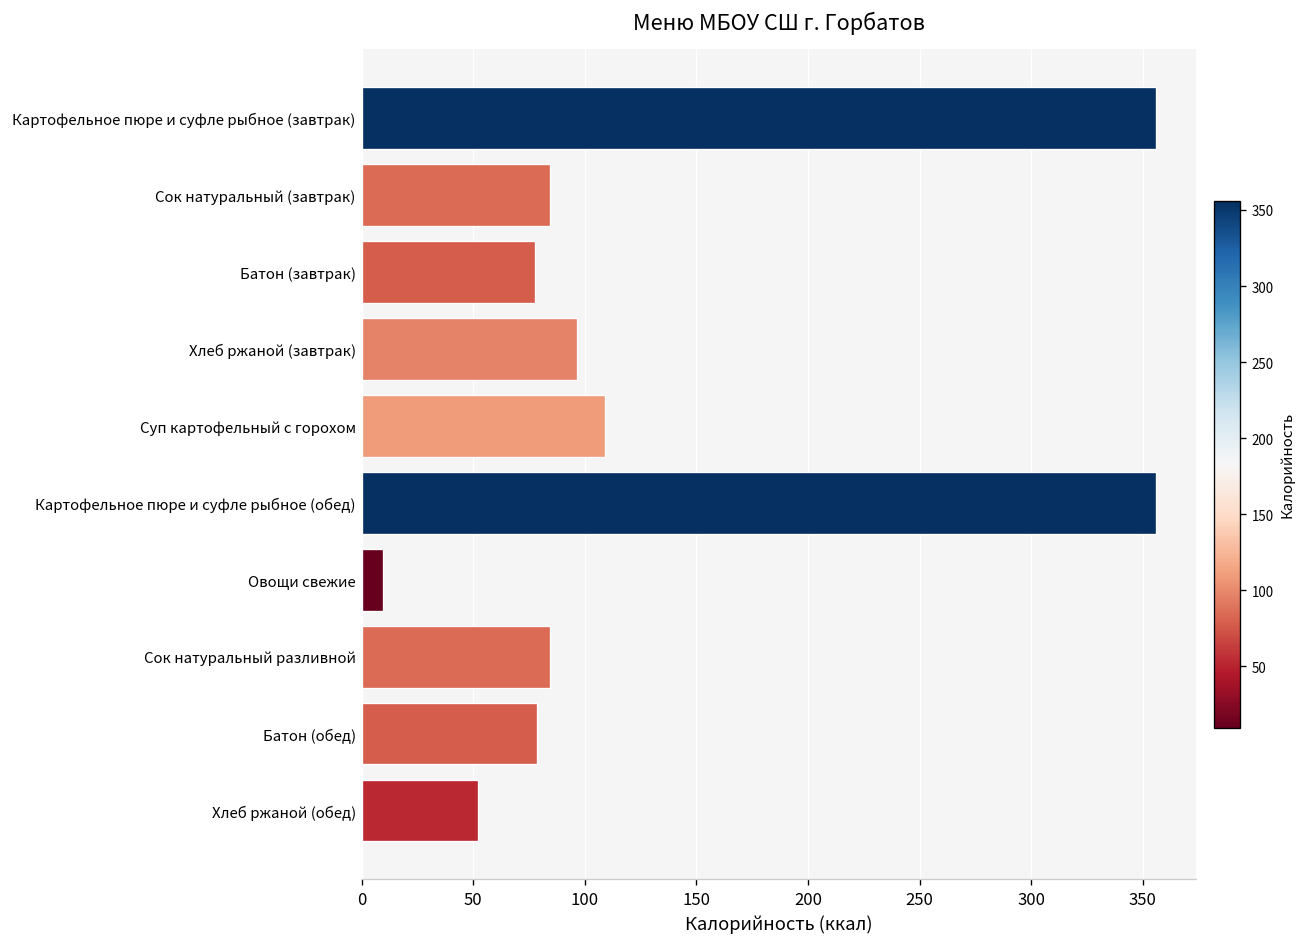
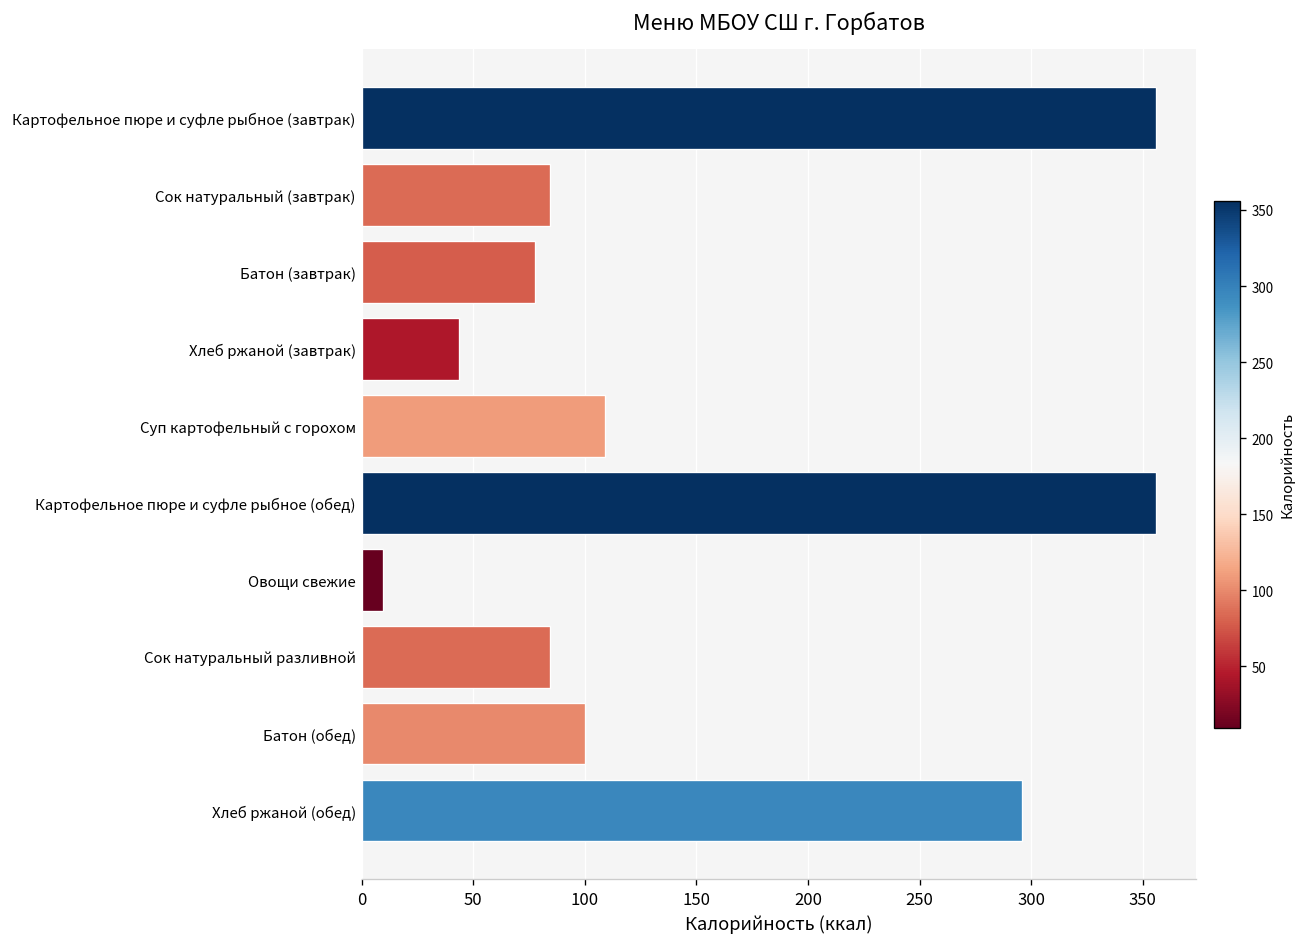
Хлеб ржаной (завтрак): 96 -> 44
Батон (обед): 79 -> 100
Хлеб ржаной (обед): 52 -> 296
